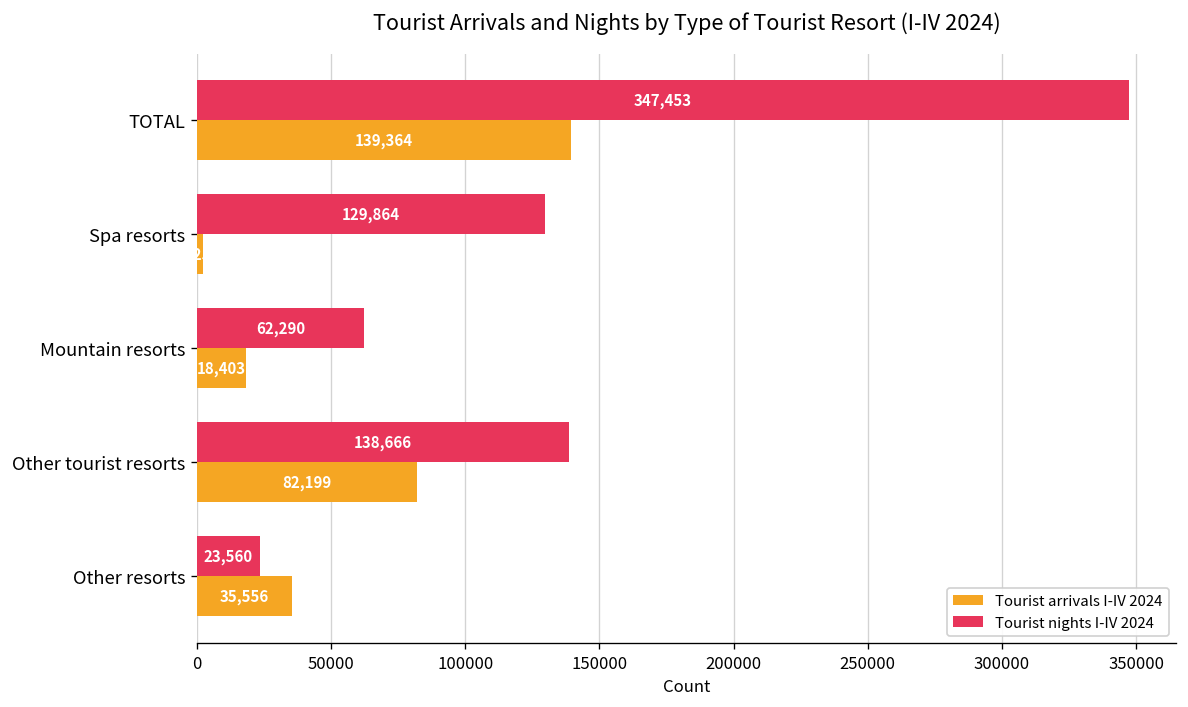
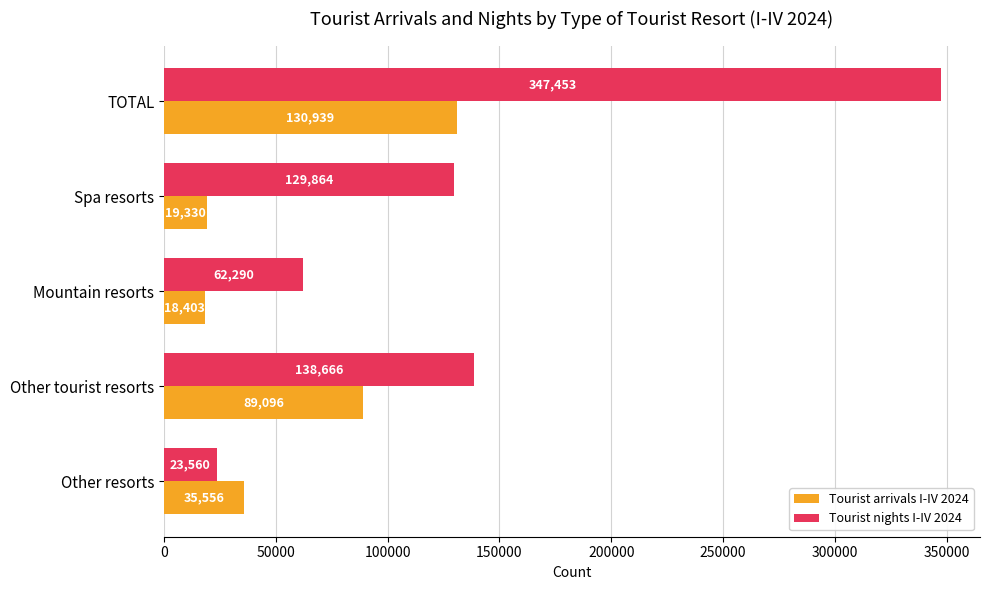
Tourist arrivals I-IV 2024, TOTAL: 139,364 -> 130,939
Tourist arrivals I-IV 2024, Spa resorts: 2000 -> 19000
Tourist arrivals I-IV 2024, Other tourist resorts: 82,199 -> 89,096
